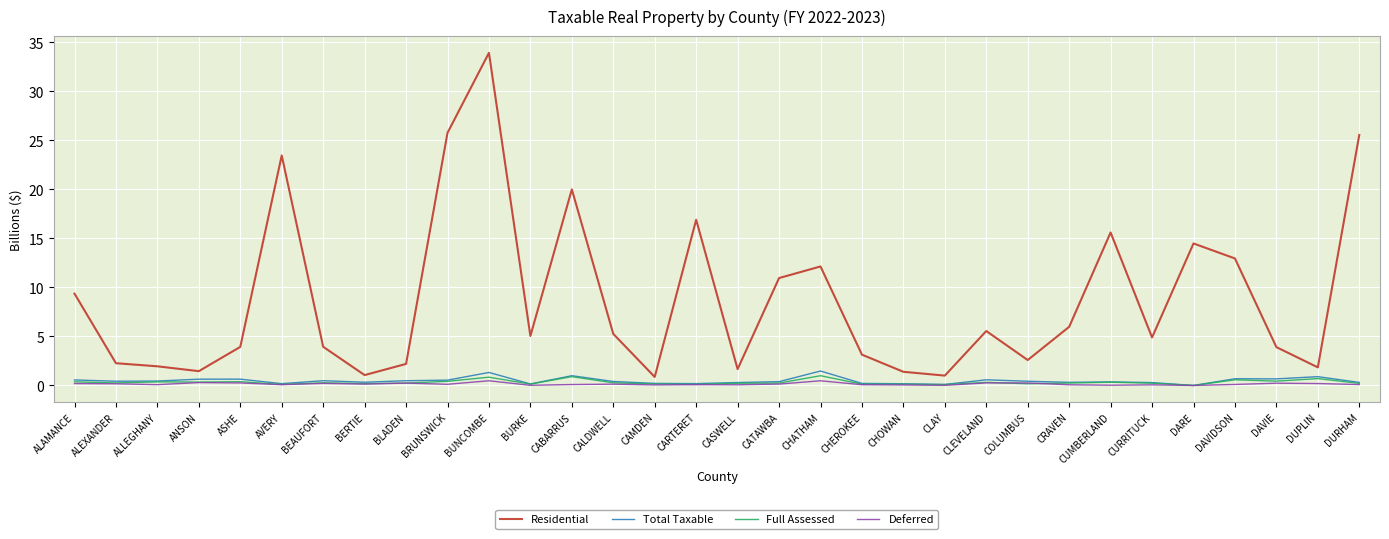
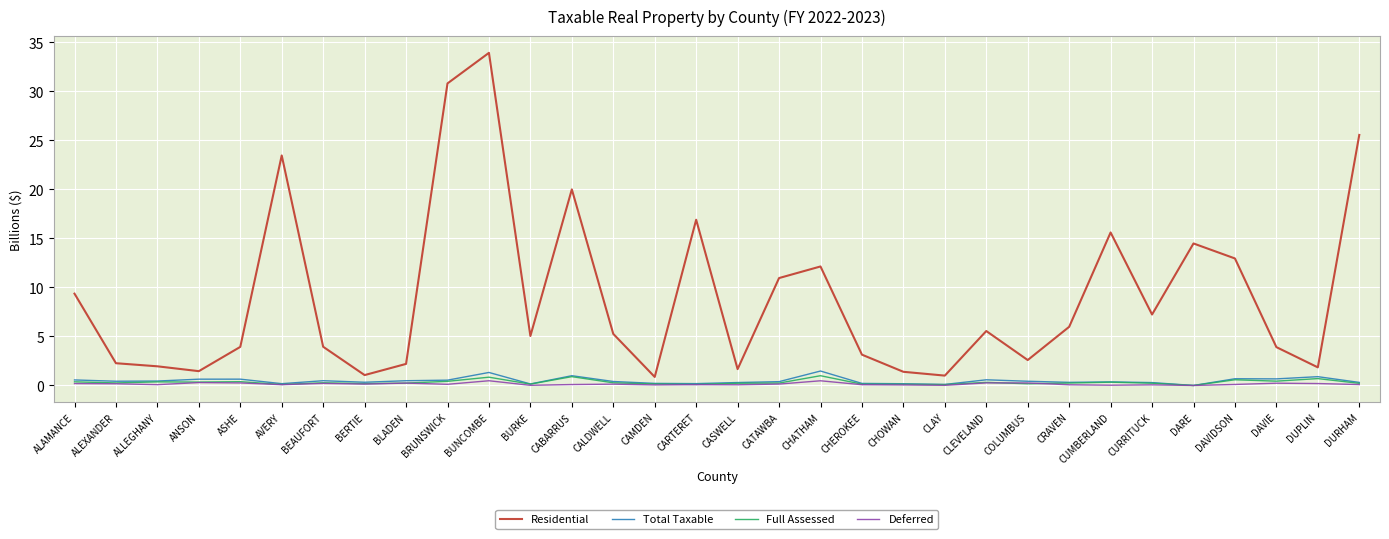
Residential, BRUNSWICK: 26 -> 31
Residential, CURRITUCK: 5 -> 7
